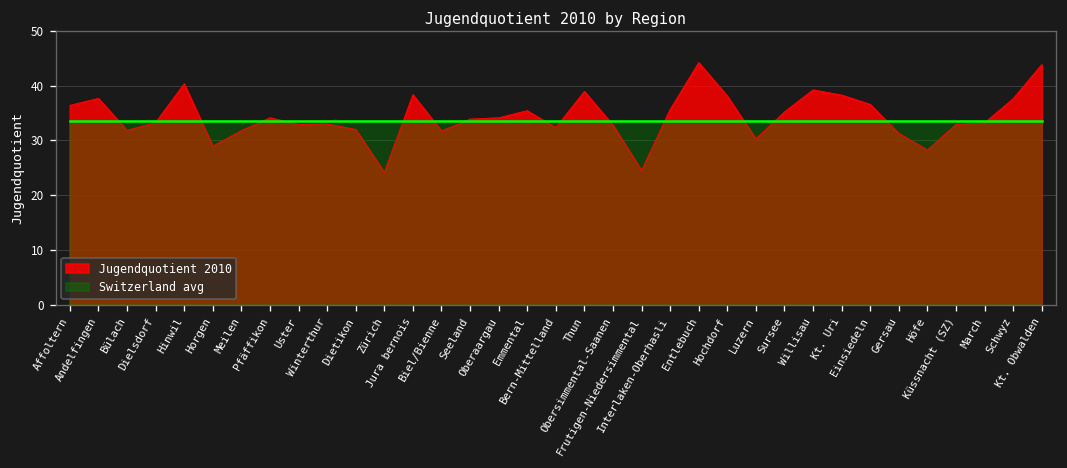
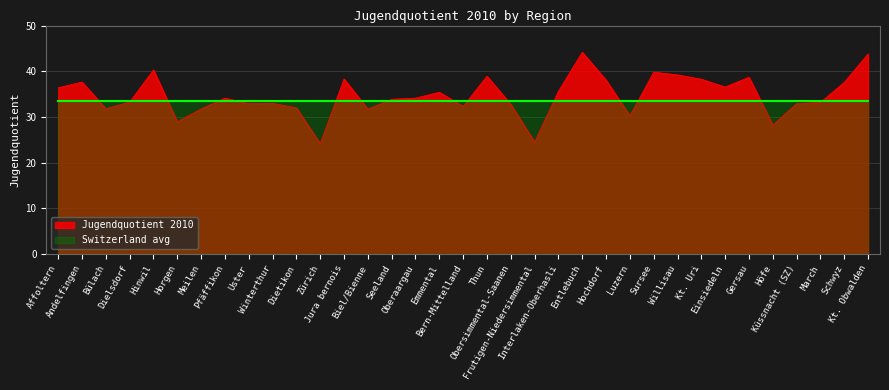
Jugendquotient 2010, Sursee: 35 -> 40
Jugendquotient 2010, Gersau: 31 -> 39
